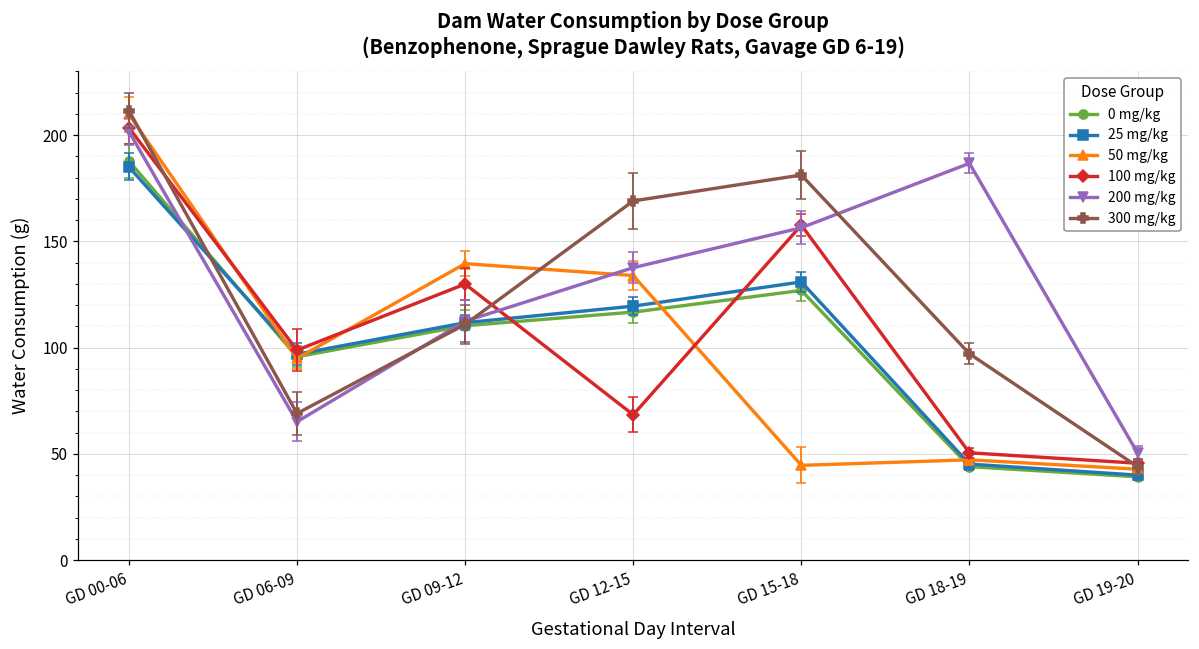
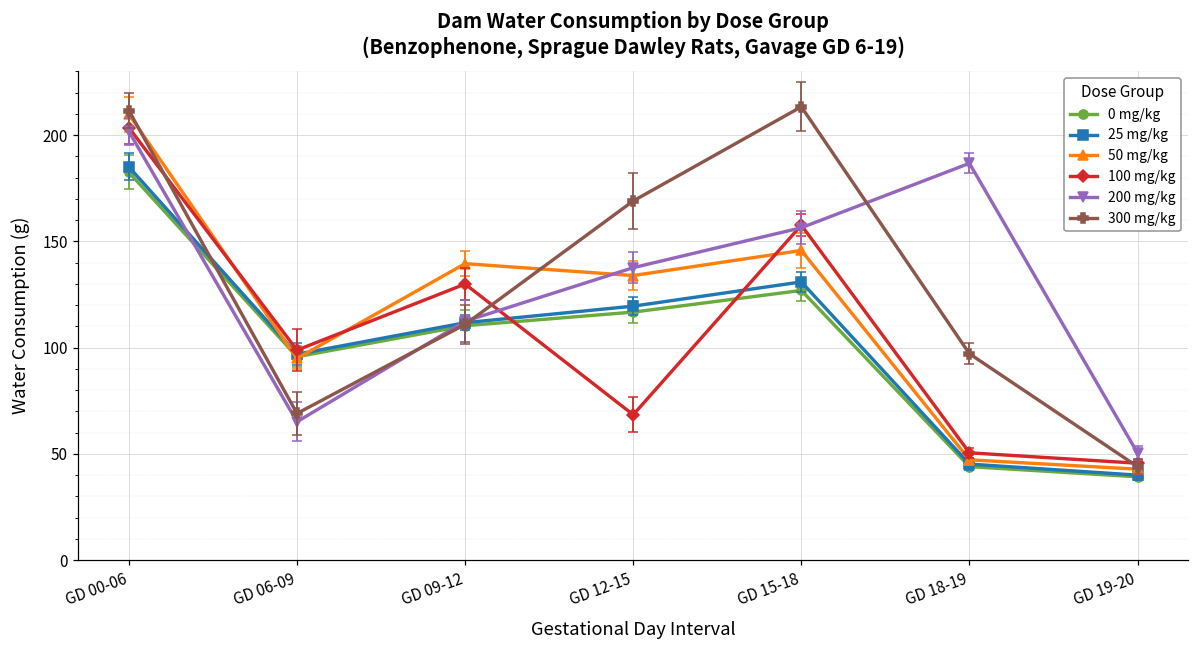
0 mg/kg, GD 00-06: 188 -> 183
50 mg/kg, GD 15-18: 45 -> 146
300 mg/kg, GD 15-18: 181 -> 213
